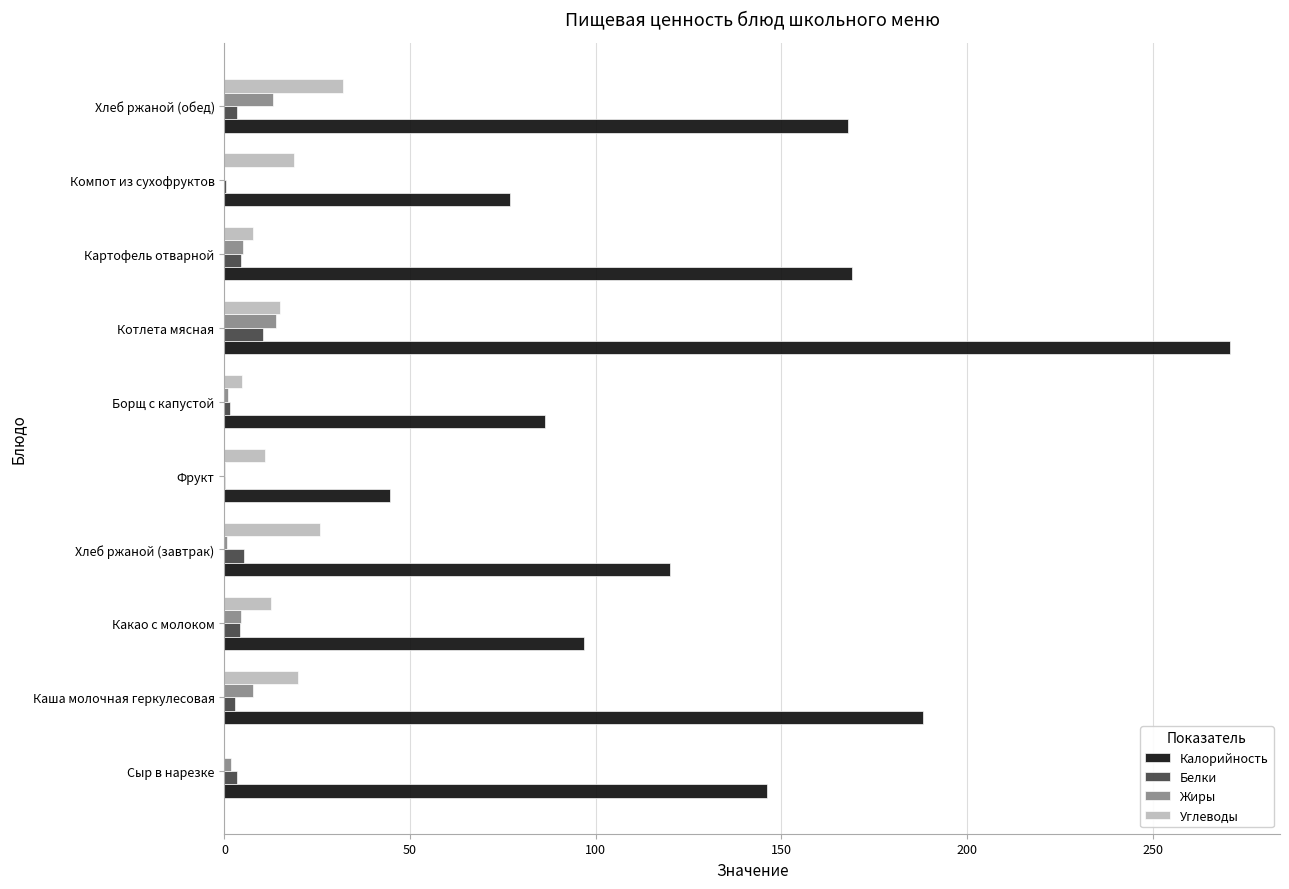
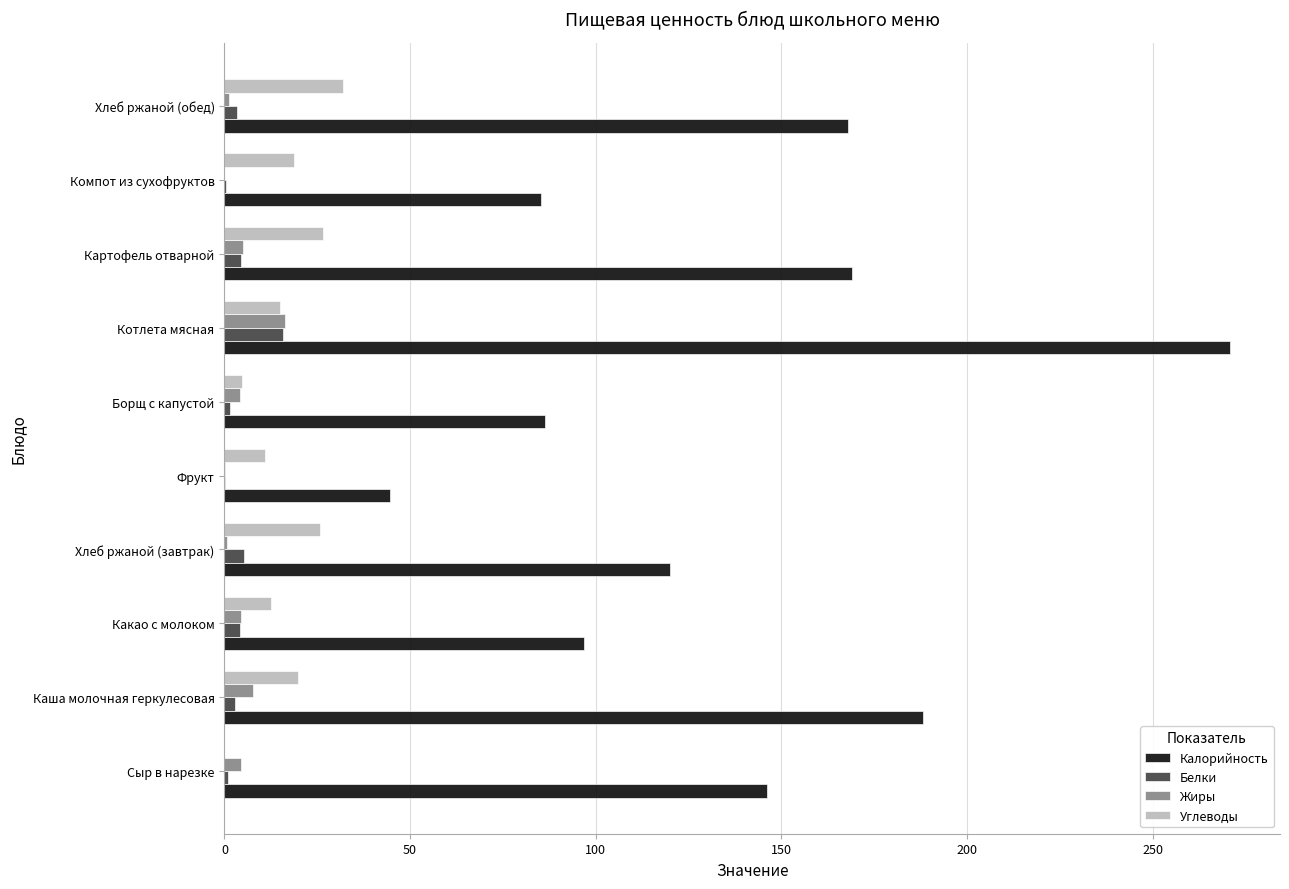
Жиры, Хлеб ржаной (обед): 13 -> 1
Калорийность, Компот из сухофруктов: 77 -> 85
Углеводы, Картофель отварной: 8 -> 27
Жиры, Котлета мясная: 14 -> 16
Белки, Котлета мясная: 11 -> 16
Жиры, Борщ с капустой: 1 -> 4
Жиры, Сыр в нарезке: 2 -> 4
Белки, Сыр в нарезке: 4 -> 1
